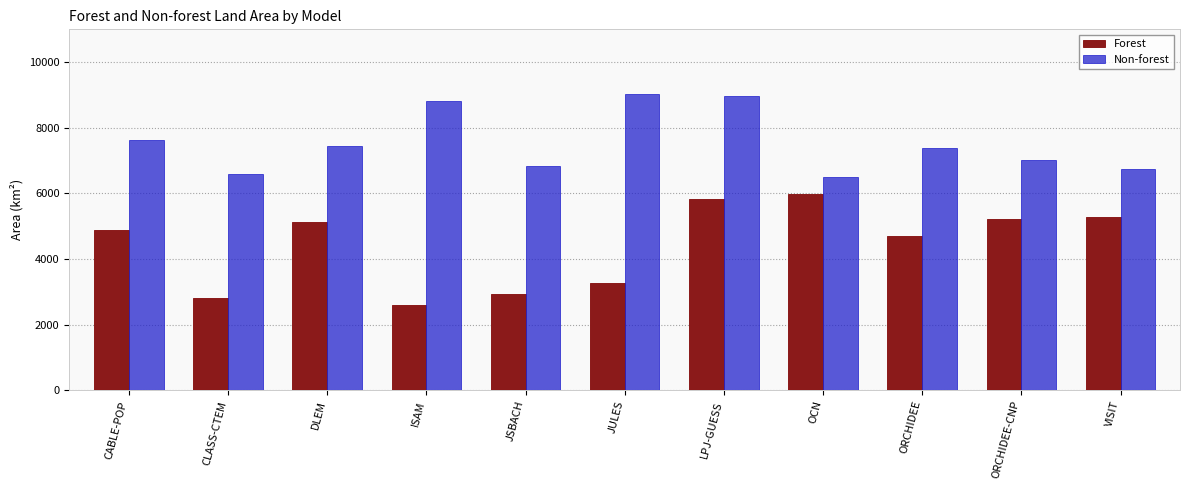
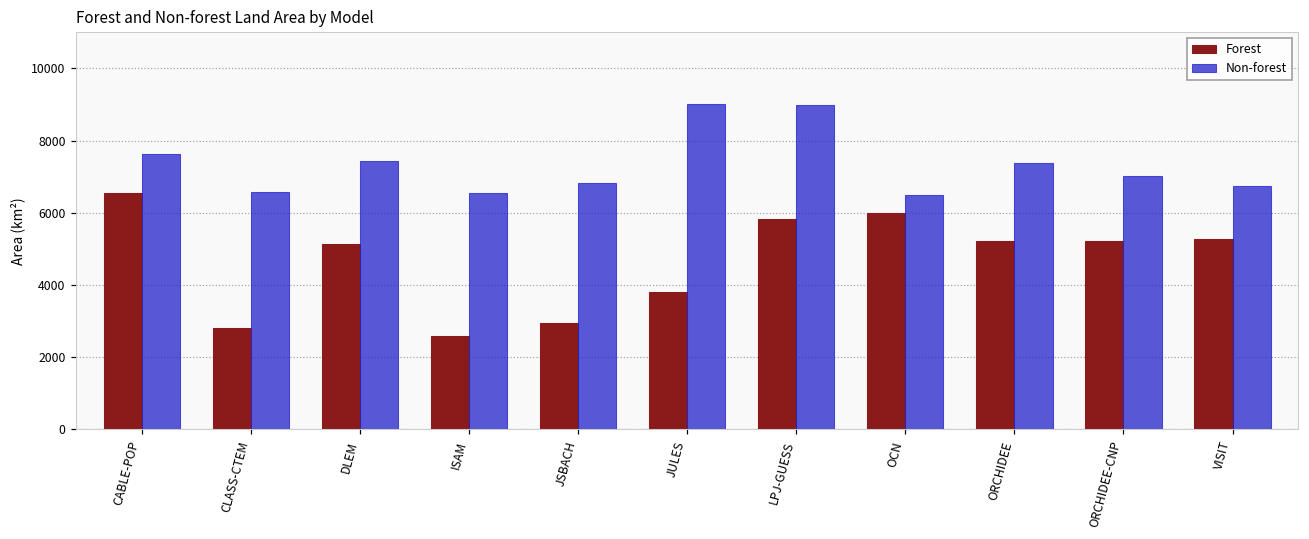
Forest, CABLE-POP: 4900 -> 6600
Non-forest, ISAM: 8800 -> 6500
Forest, JULES: 3300 -> 3800
Forest, ORCHIDEE: 4700 -> 5200
